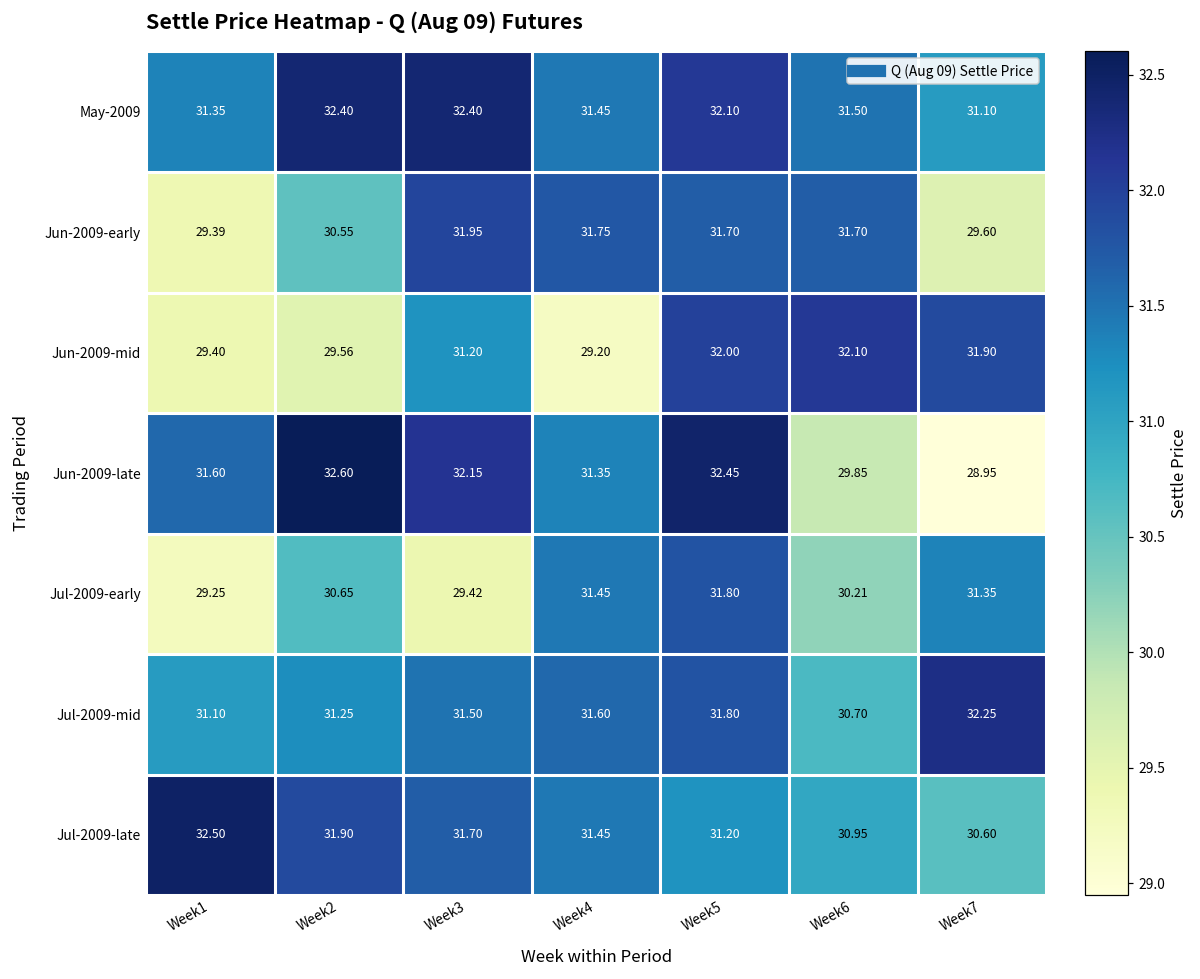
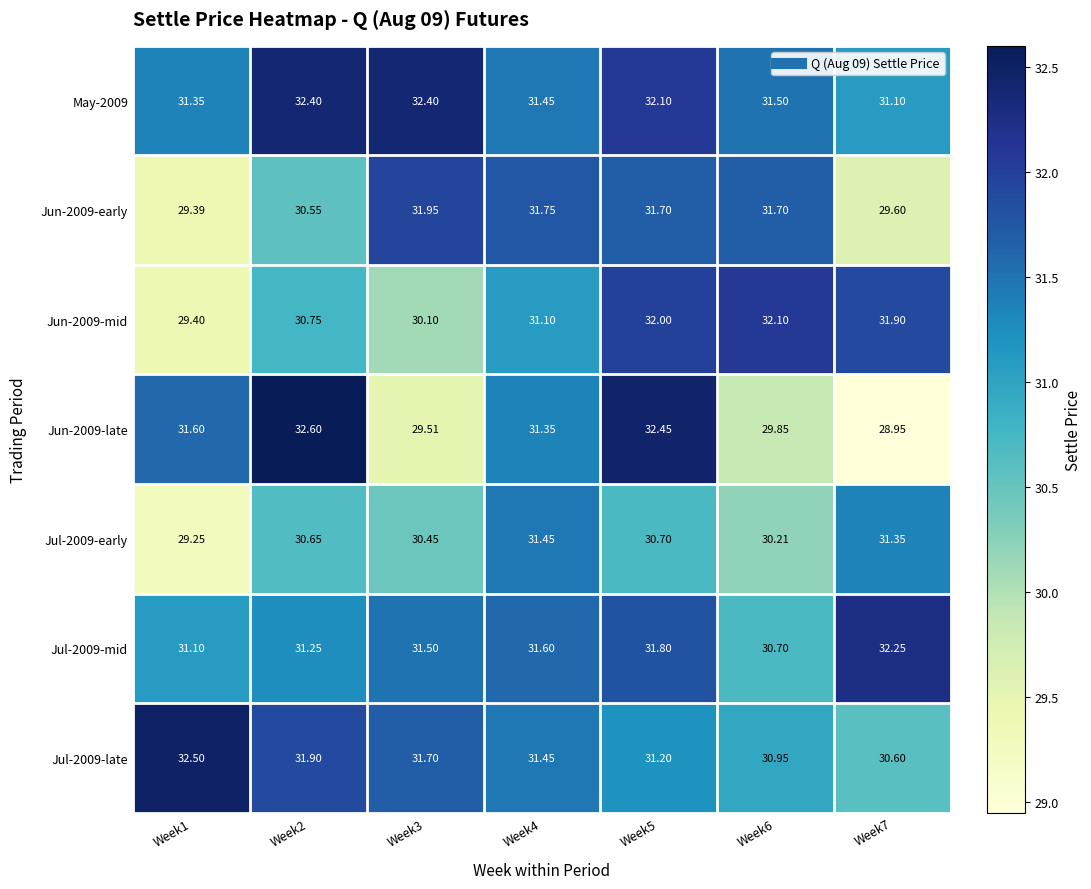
Jun-2009-mid, Week2: 29.56 -> 30.75
Jun-2009-mid, Week3: 31.20 -> 30.10
Jun-2009-mid, Week4: 29.20 -> 31.10
Jun-2009-late, Week3: 32.15 -> 29.51
Jul-2009-early, Week3: 29.42 -> 30.45
Jul-2009-early, Week5: 31.80 -> 30.70
